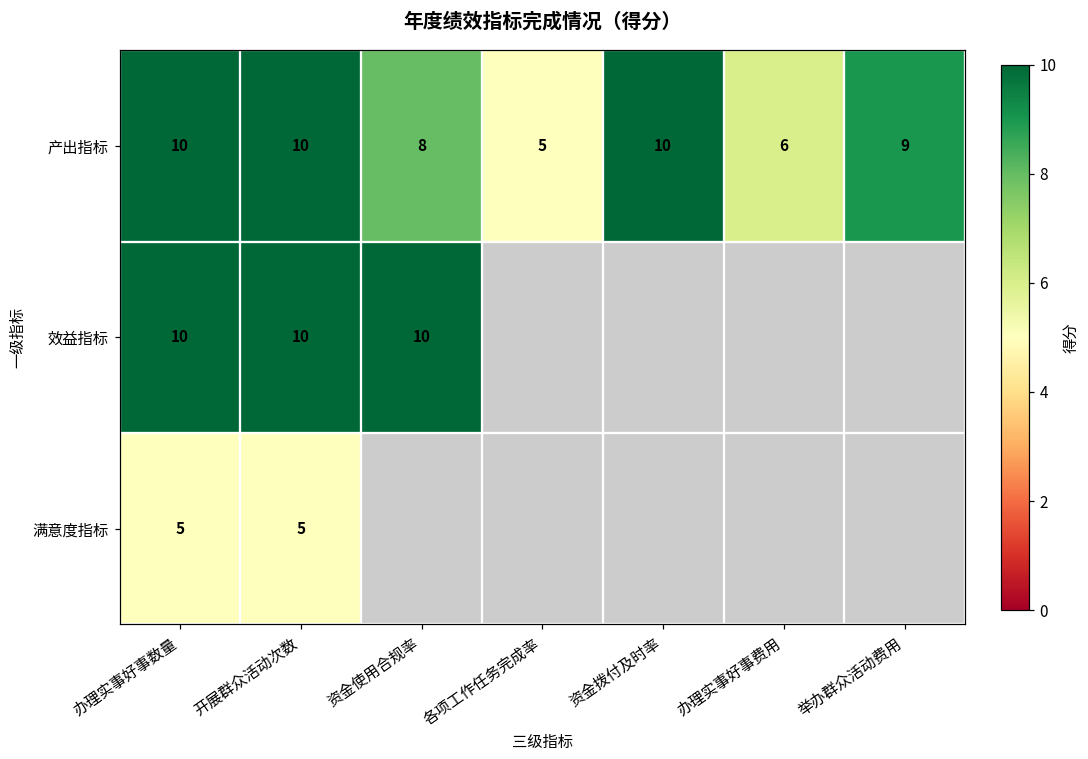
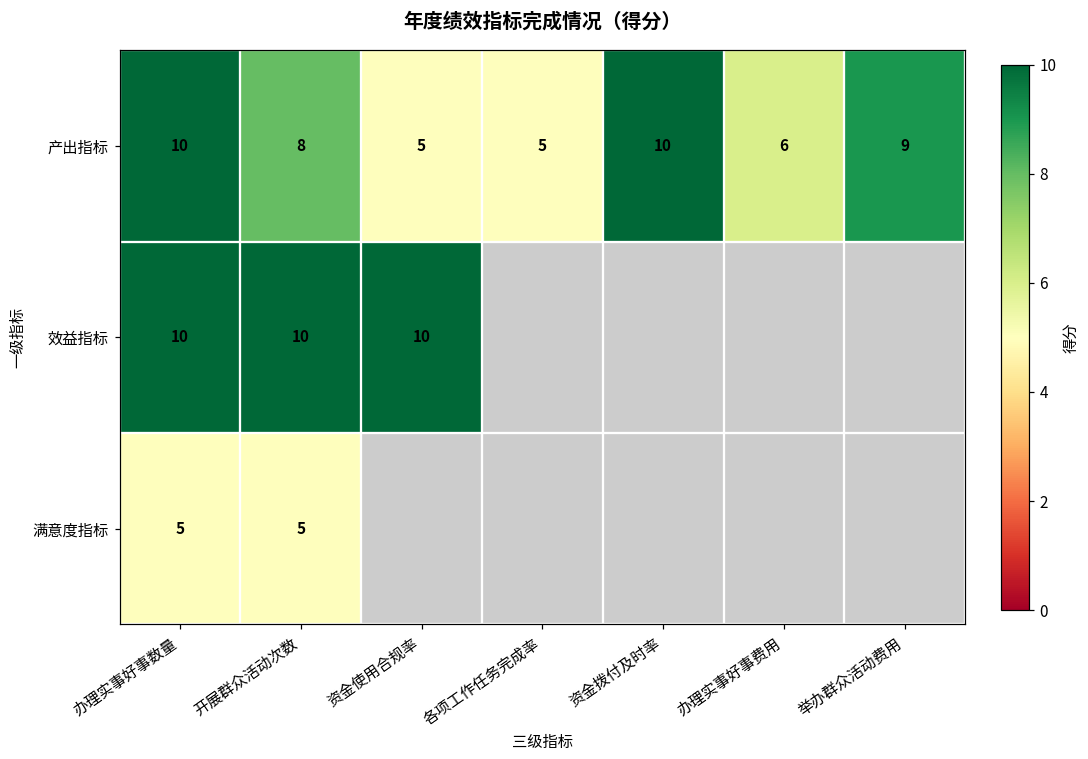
产出指标, 开展群众活动次数: 10 -> 8
产出指标, 资金使用合规率: 8 -> 5
